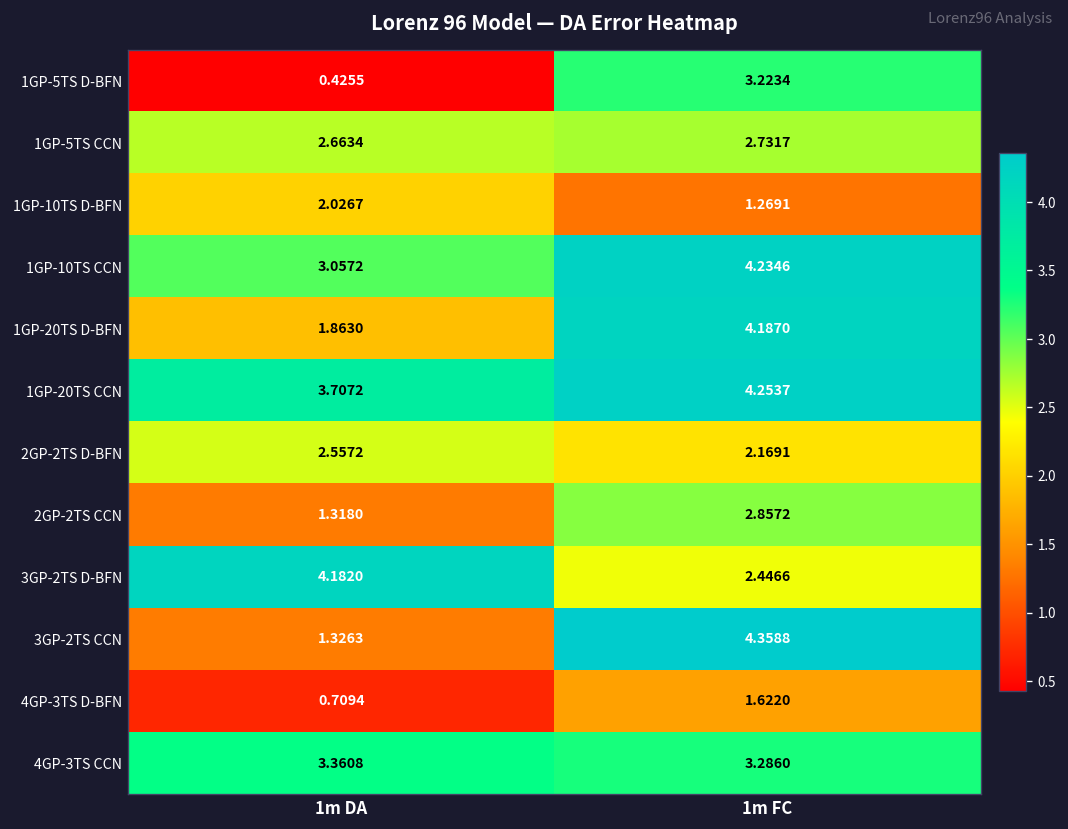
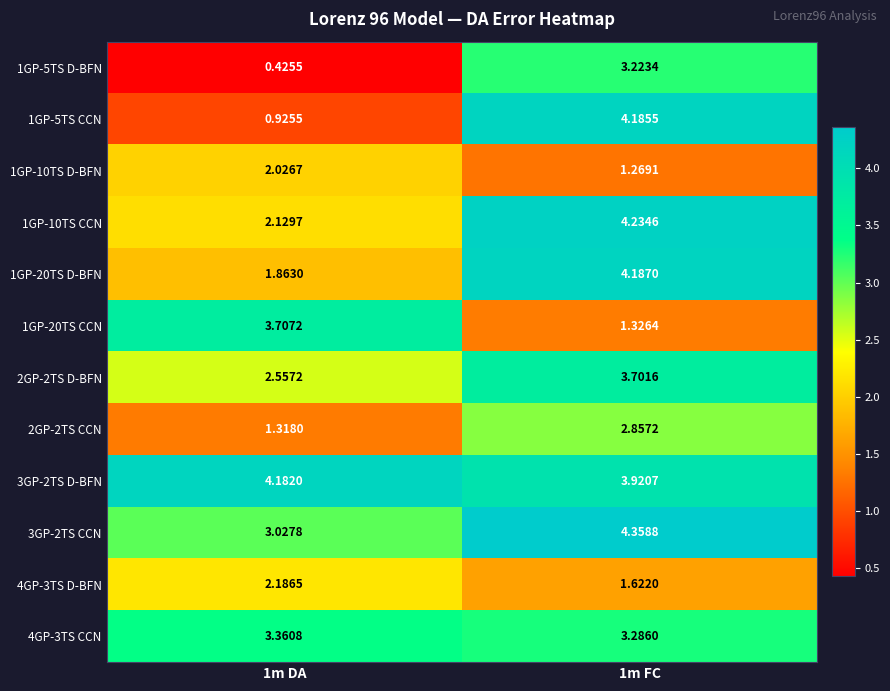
1GP-5TS CCN, 1m DA: 2.6634 -> 0.9255
1GP-5TS CCN, 1m FC: 2.7317 -> 4.1855
1GP-10TS CCN, 1m DA: 3.0572 -> 2.1297
1GP-20TS CCN, 1m FC: 4.2537 -> 1.3264
2GP-2TS D-BFN, 1m FC: 2.1691 -> 3.7016
3GP-2TS D-BFN, 1m FC: 2.4466 -> 3.9207
3GP-2TS CCN, 1m DA: 1.3263 -> 3.0278
4GP-3TS D-BFN, 1m DA: 0.7094 -> 2.1865
